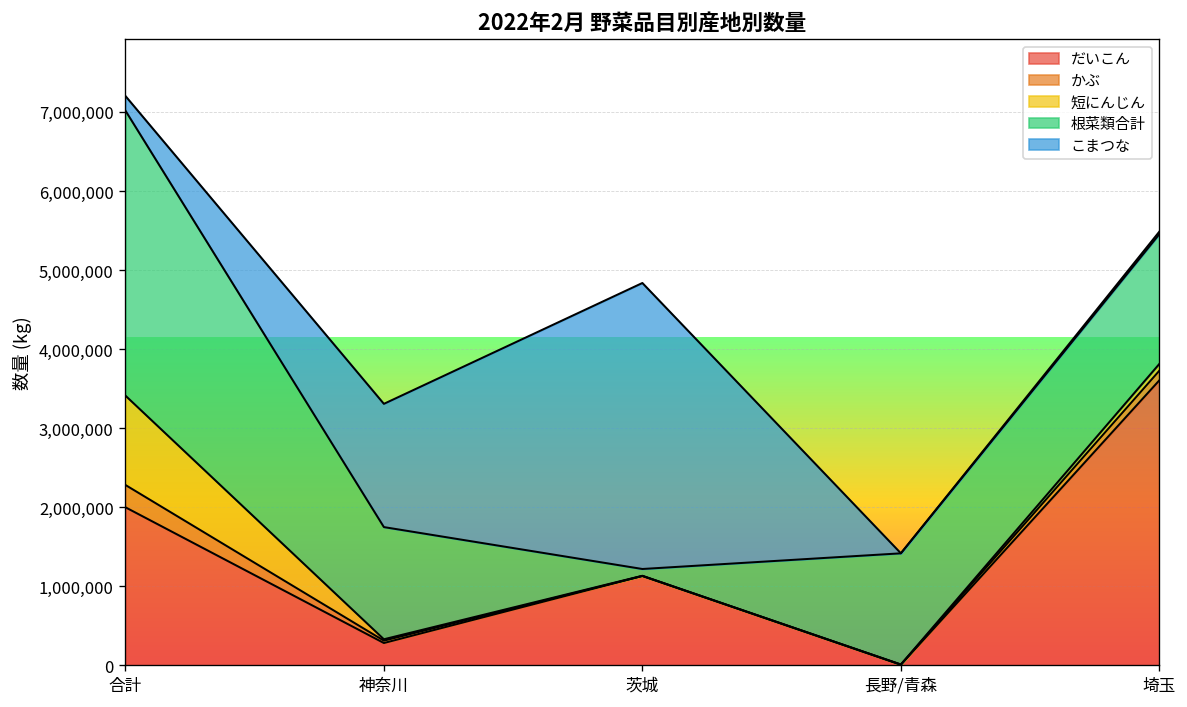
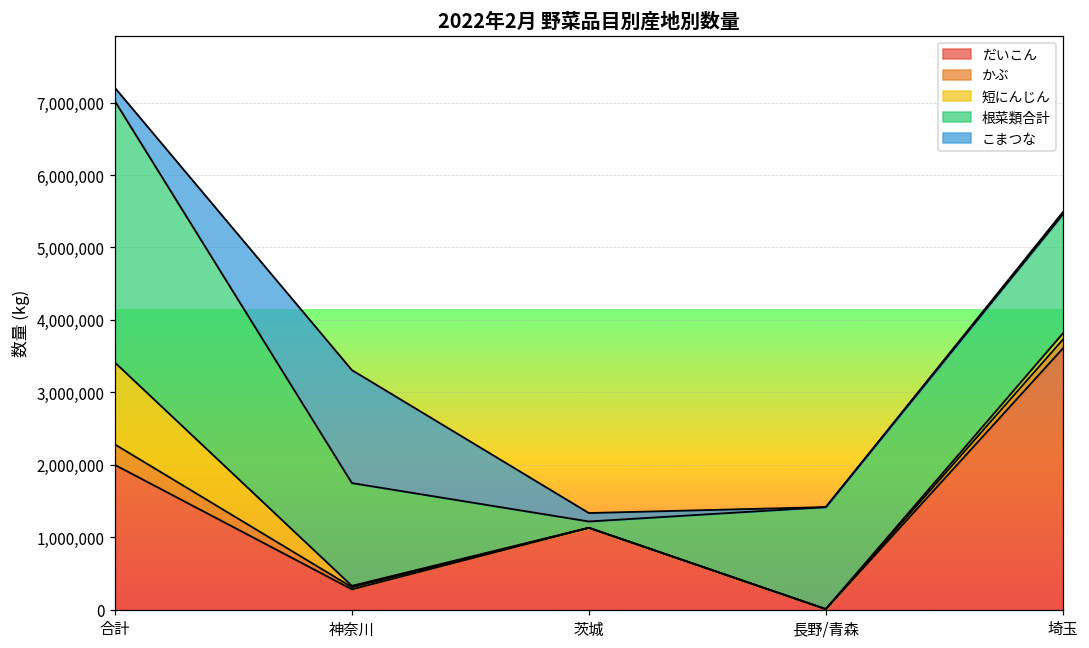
こまつな, 茨城: 3,600,000 -> 100,000
